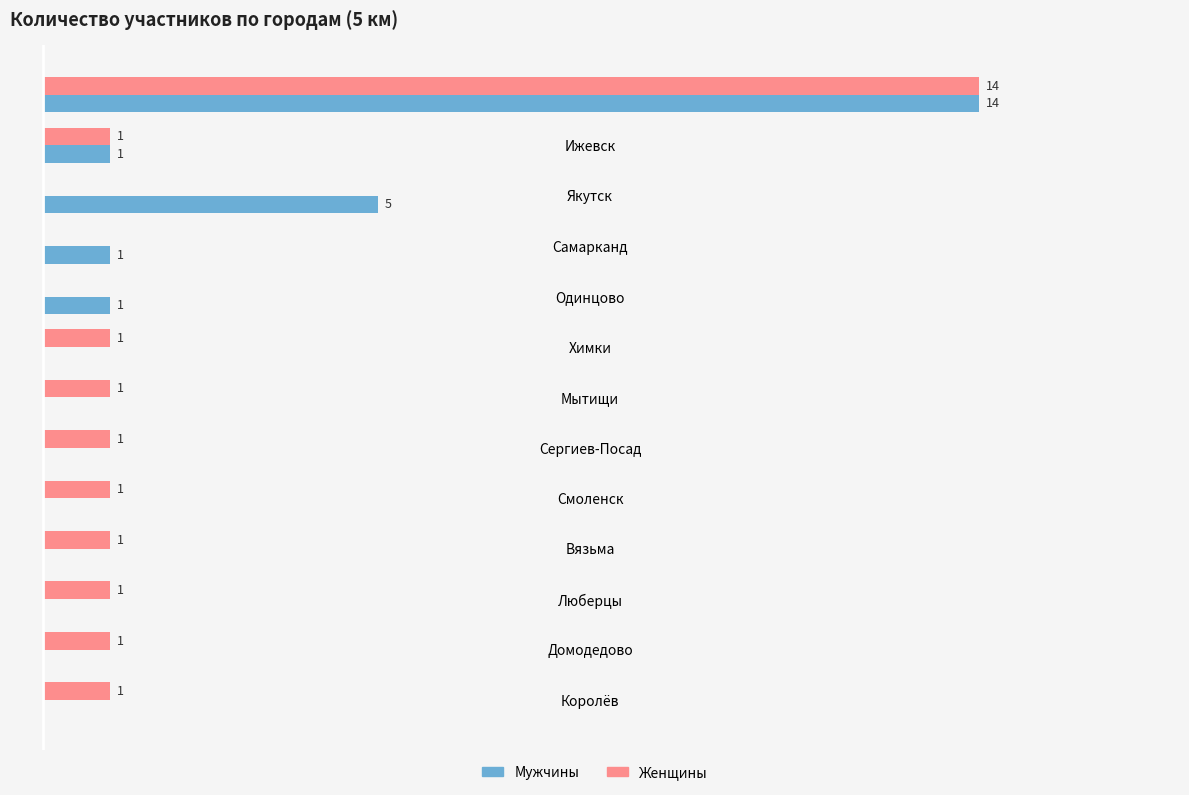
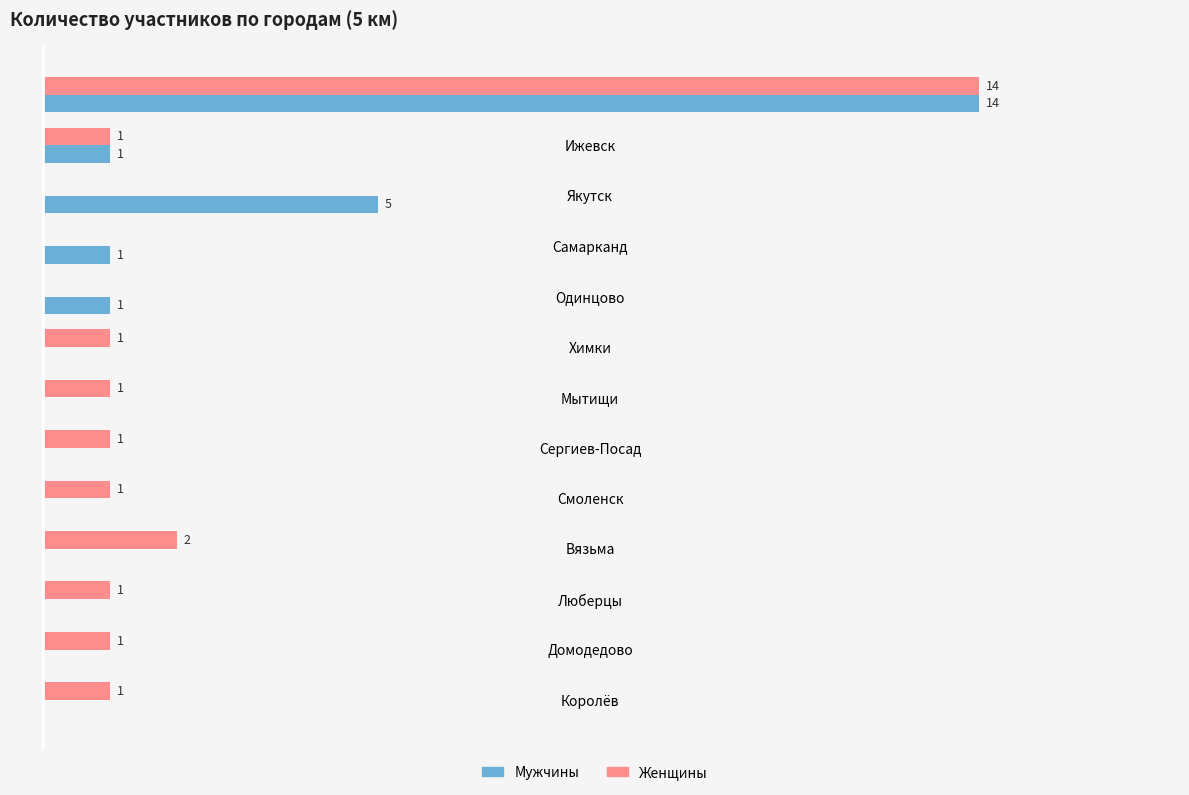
Женщины, Вязьма: 1 -> 2
